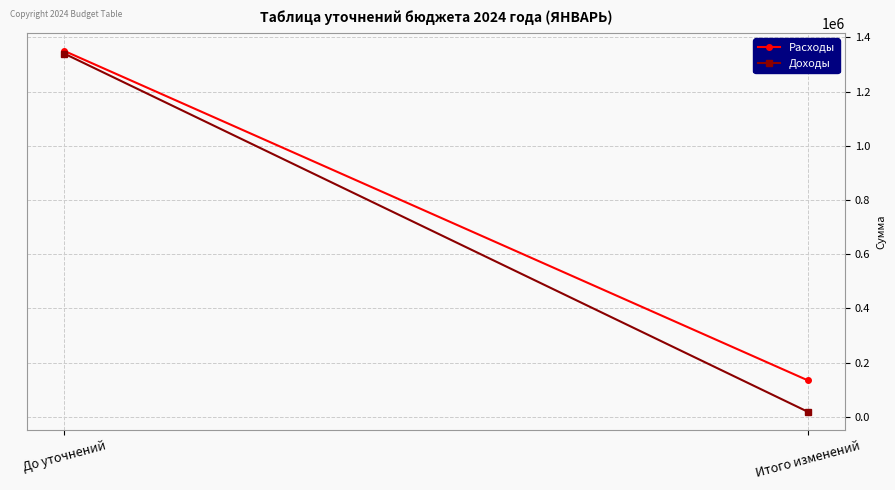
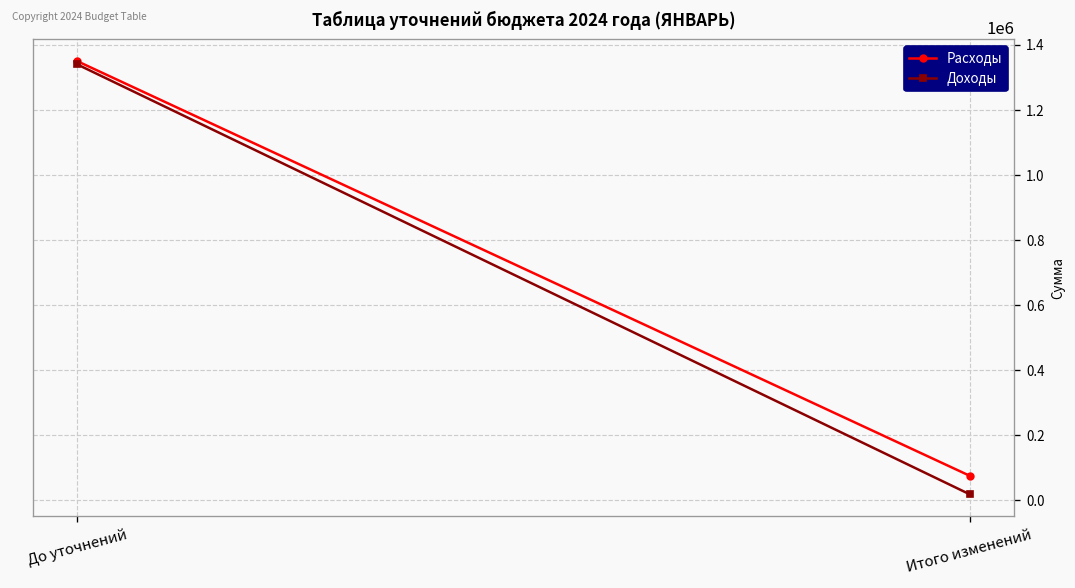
Расходы, Итого изменений: 130000 -> 80000
